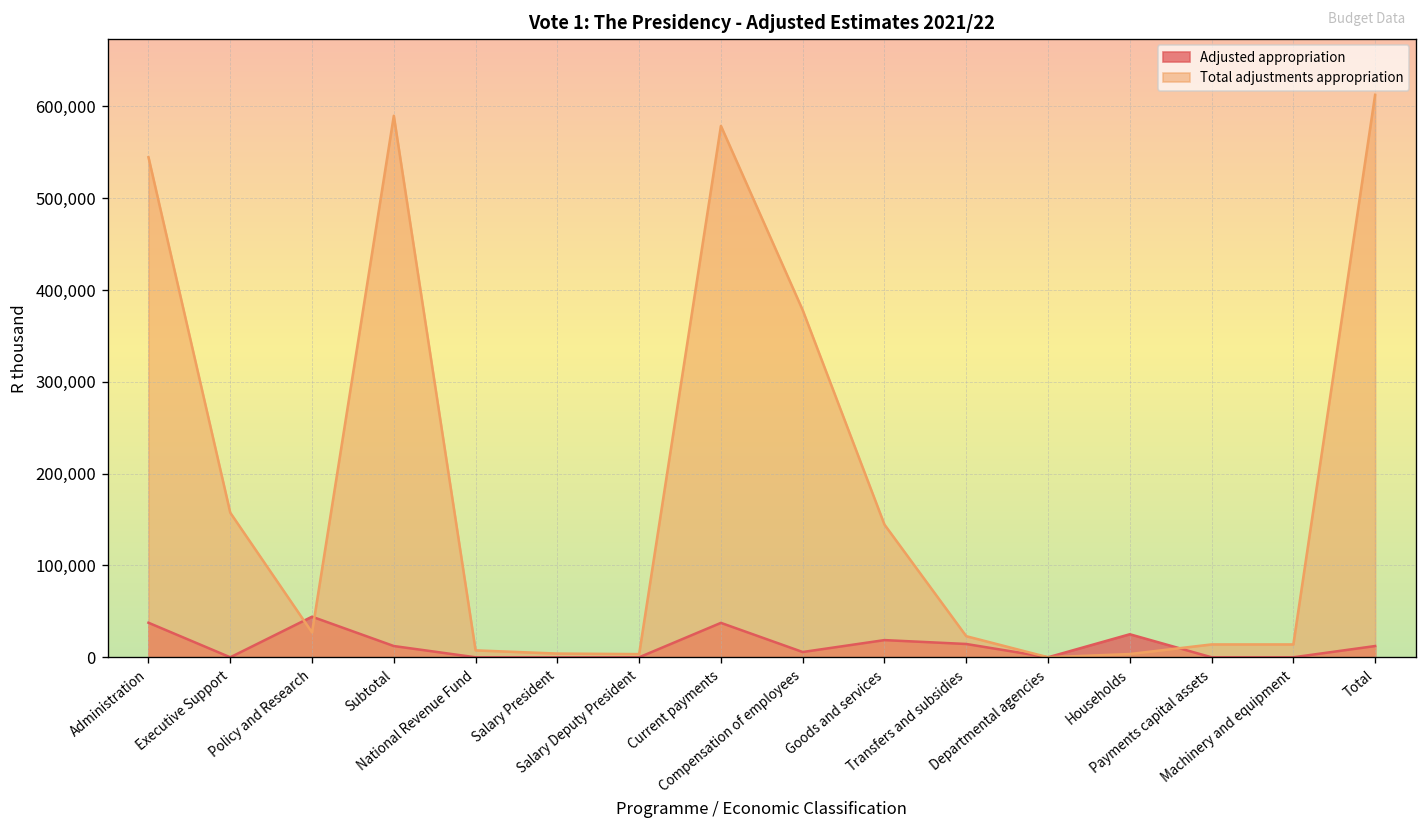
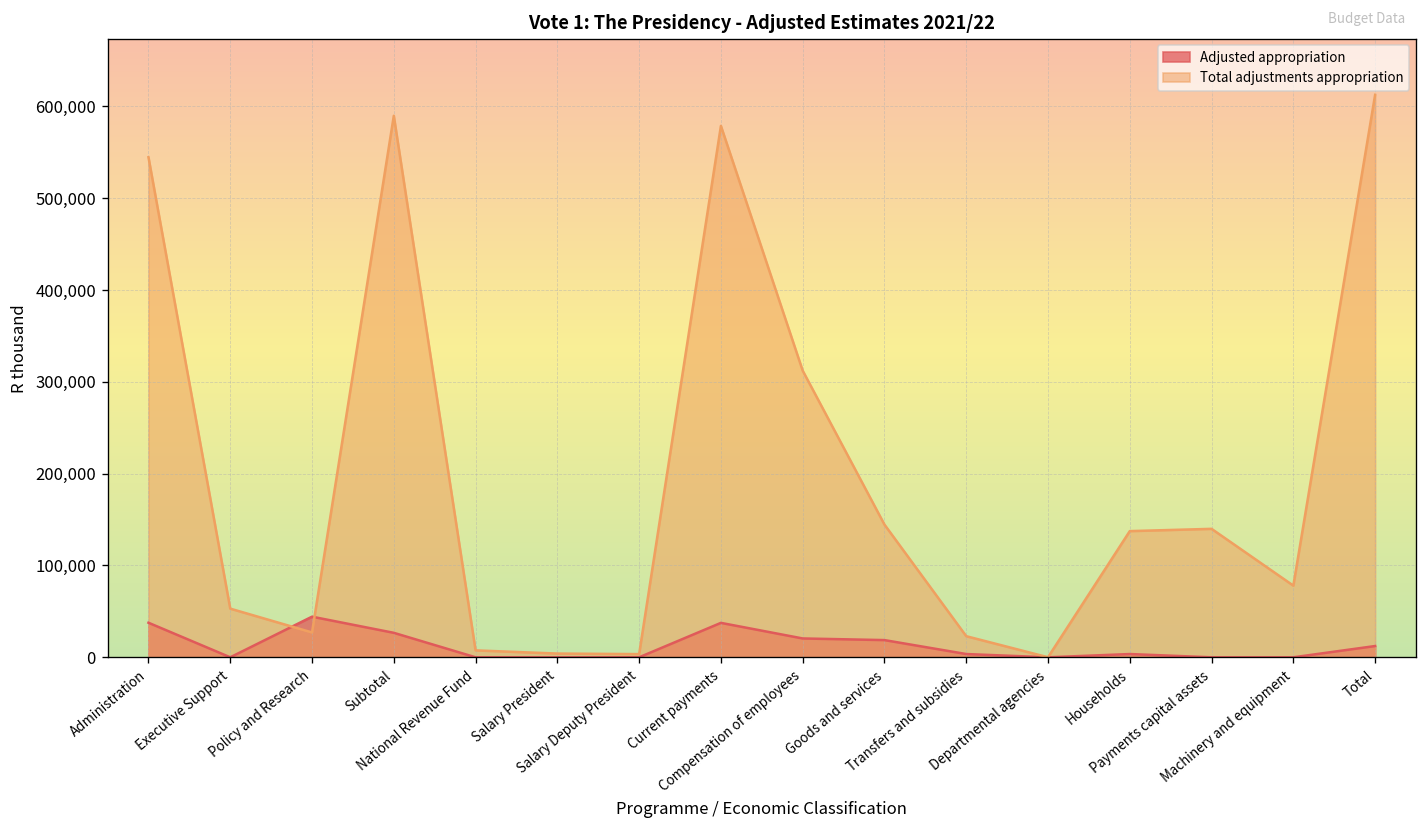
Total adjustments appropriation, Executive Support: 160,000 -> 50,000
Adjusted appropriation, Subtotal: 10,000 -> 30,000
Adjusted appropriation, Compensation of employees: 10,000 -> 20,000
Total adjustments appropriation, Compensation of employees: 380,000 -> 310,000
Adjusted appropriation, Transfers and subsidies: 10,000 -> 0
Adjusted appropriation, Households: 30,000 -> 0
Total adjustments appropriation, Households: 0 -> 140,000
Total adjustments appropriation, Payments capital assets: 10,000 -> 140,000
Total adjustments appropriation, Machinery and equipment: 10,000 -> 80,000
